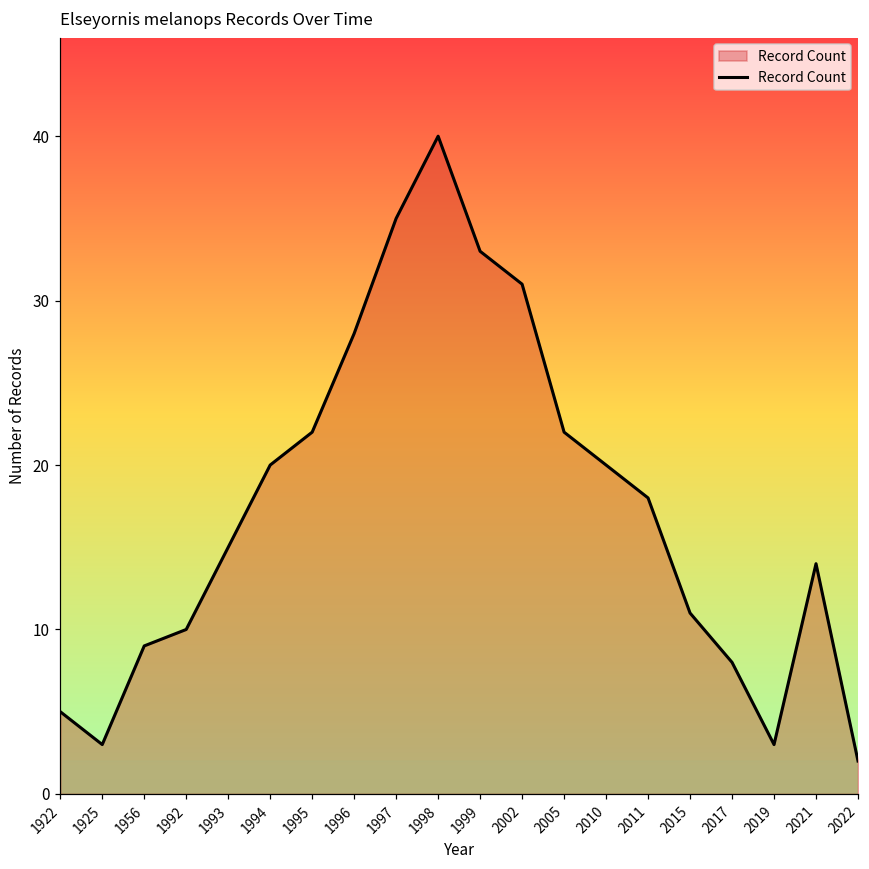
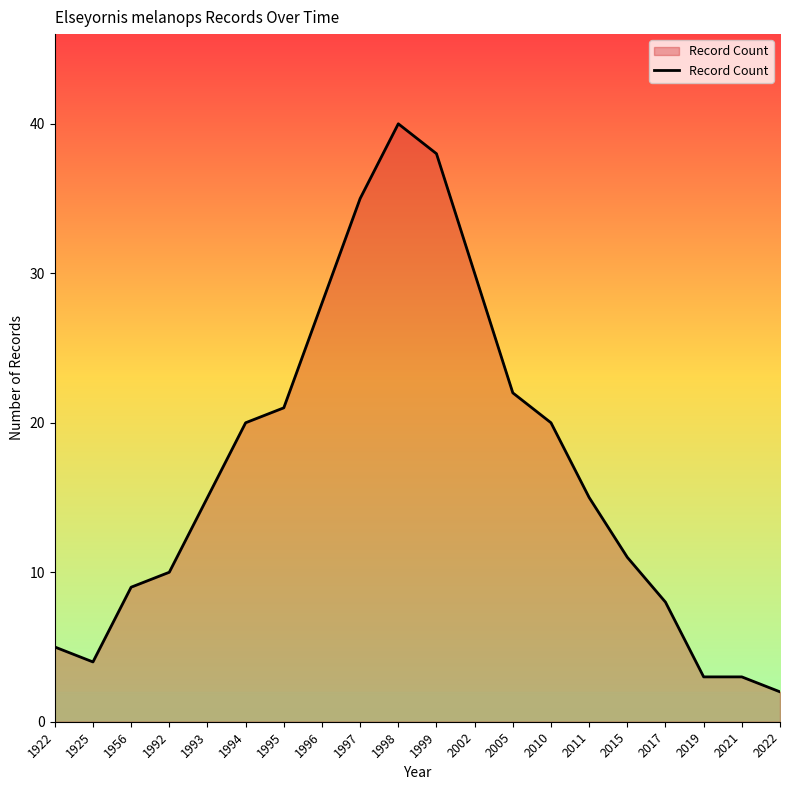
1925: 3 -> 4
1995: 22 -> 21
1999: 33 -> 38
2002: 31 -> 30
2011: 18 -> 15
2021: 14 -> 3
